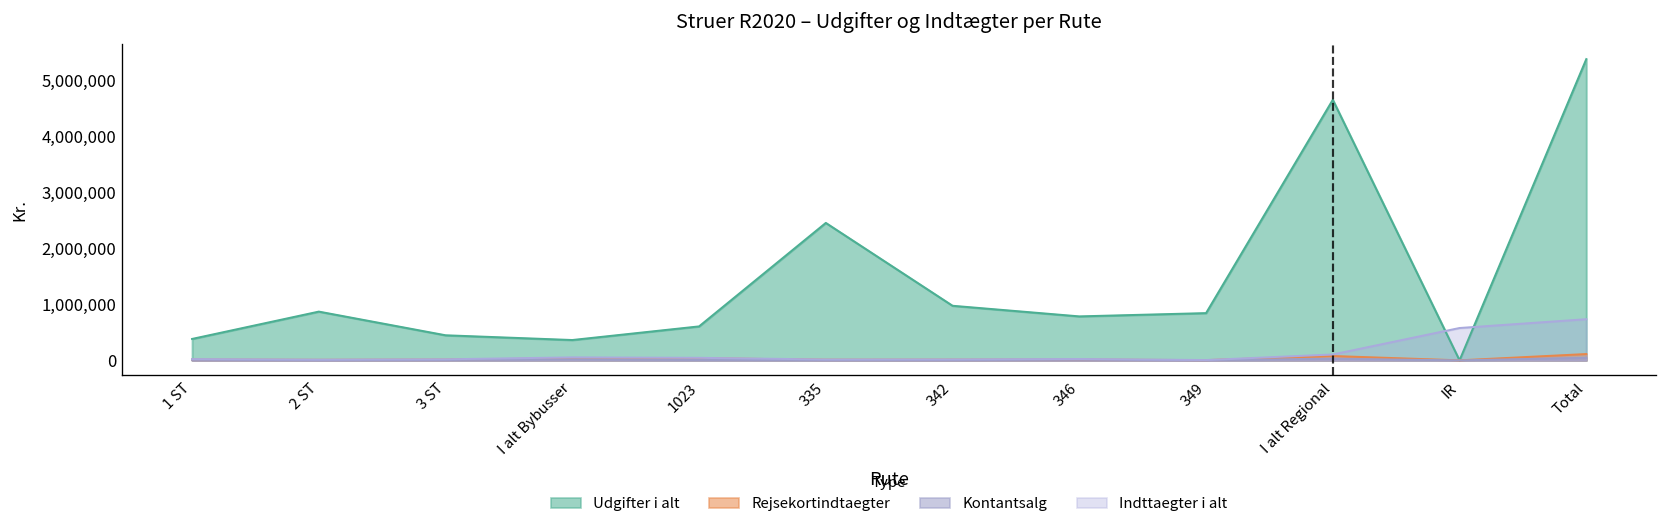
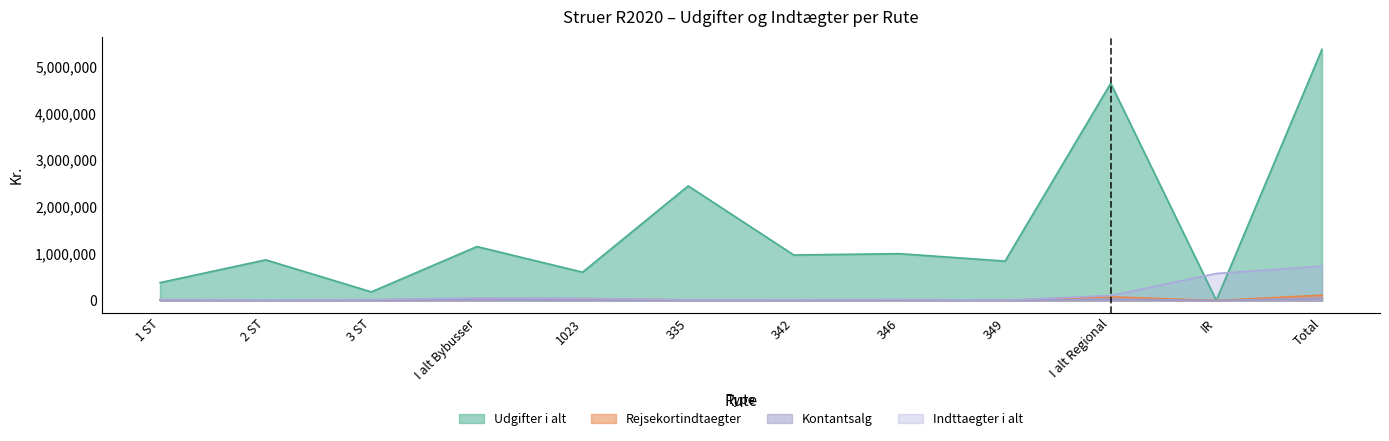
Udgifter i alt, 3 ST: 400,000 -> 200,000
Udgifter i alt, I alt Bybusser: 400,000 -> 1,200,000
Udgifter i alt, 346: 800,000 -> 1,000,000
